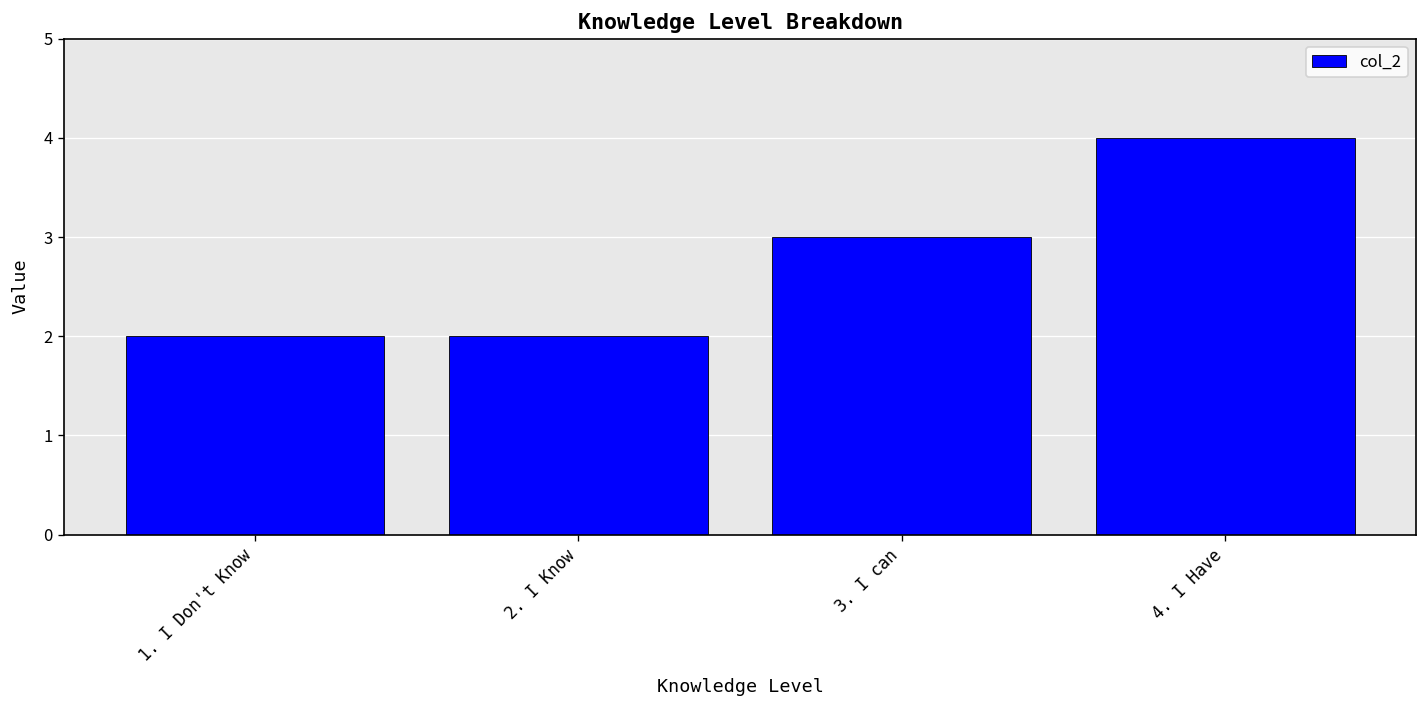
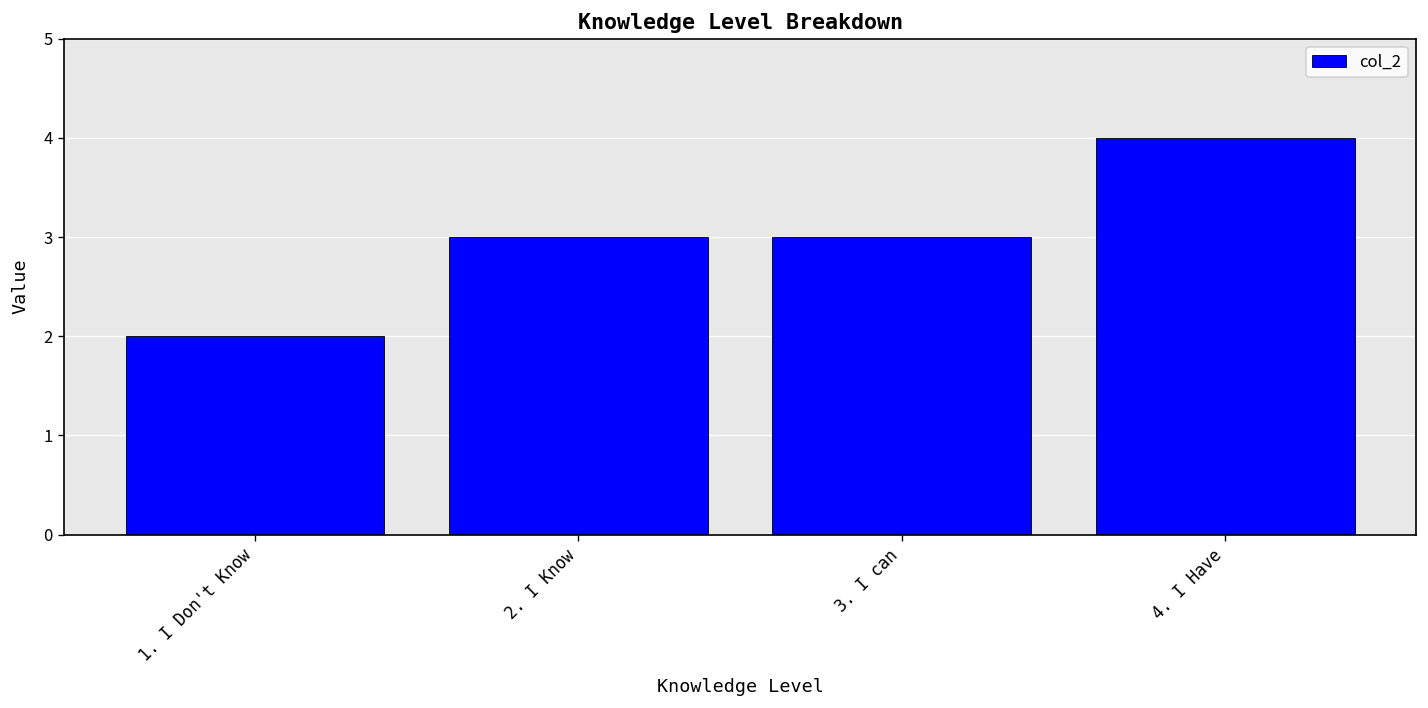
2. I Know: 2 -> 3
